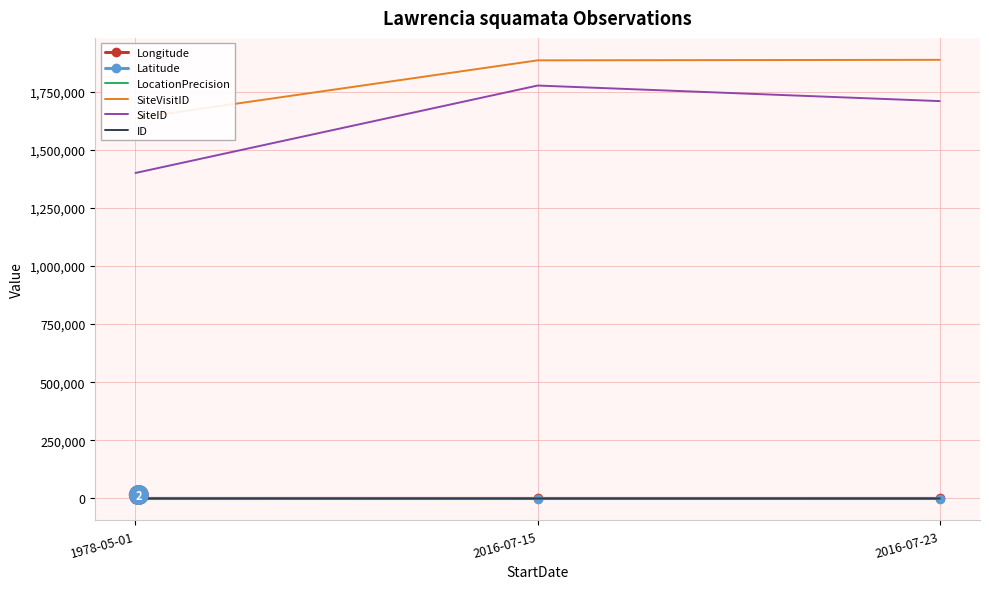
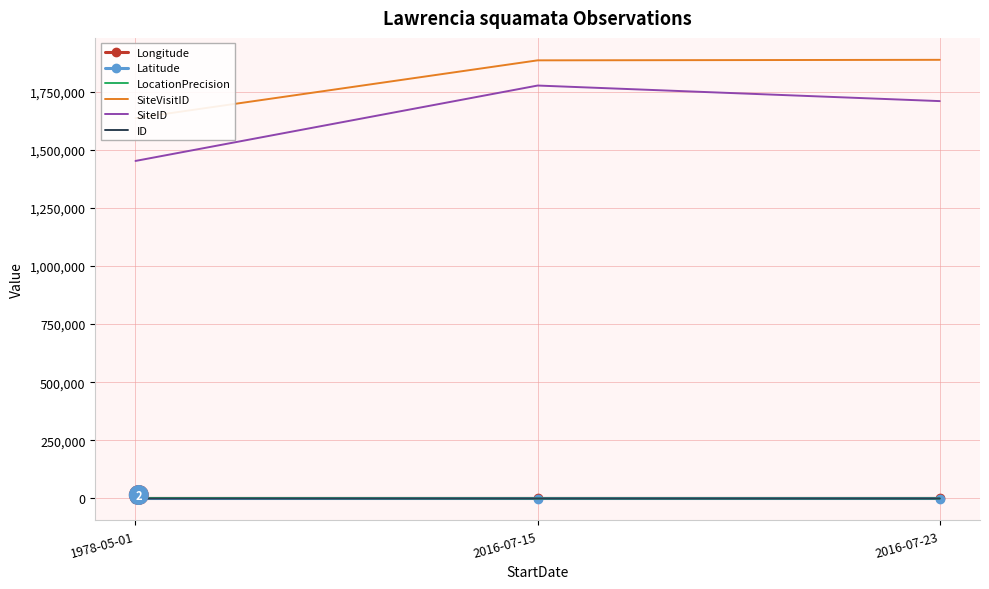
SiteID, 1978-05-01: 1,400,000 -> 1,450,000
